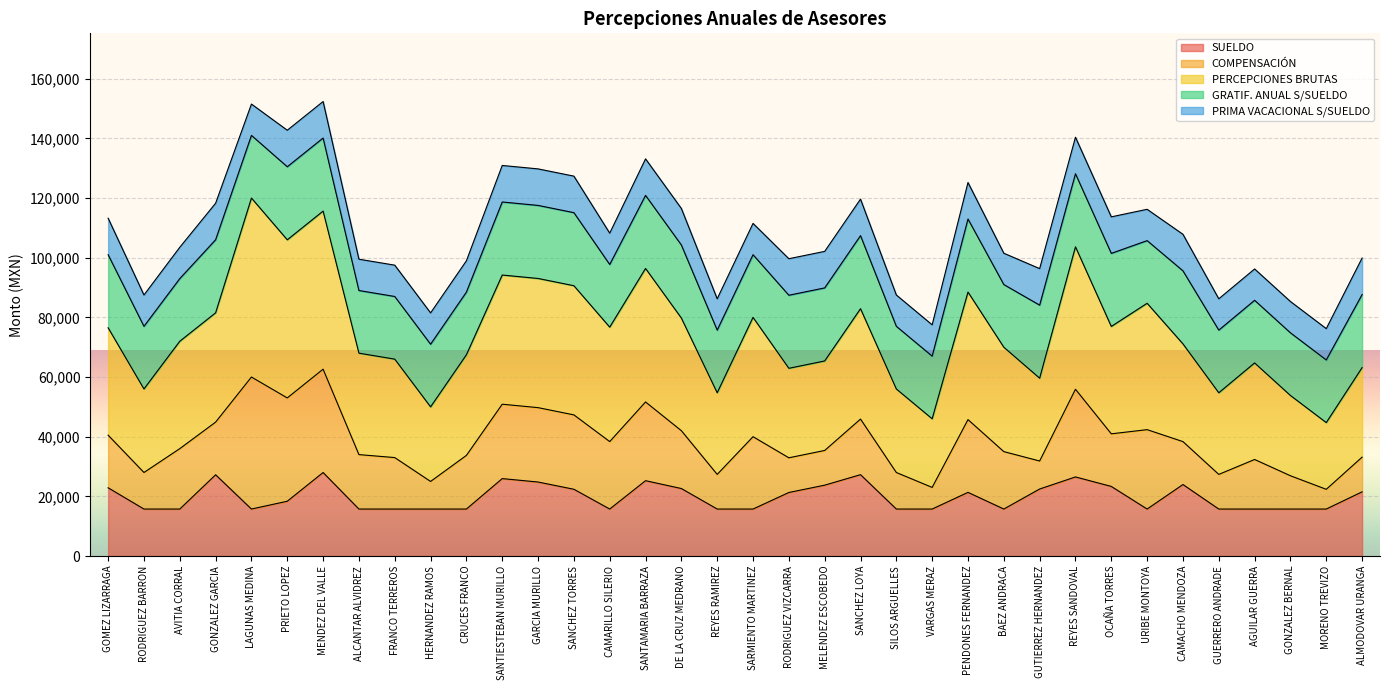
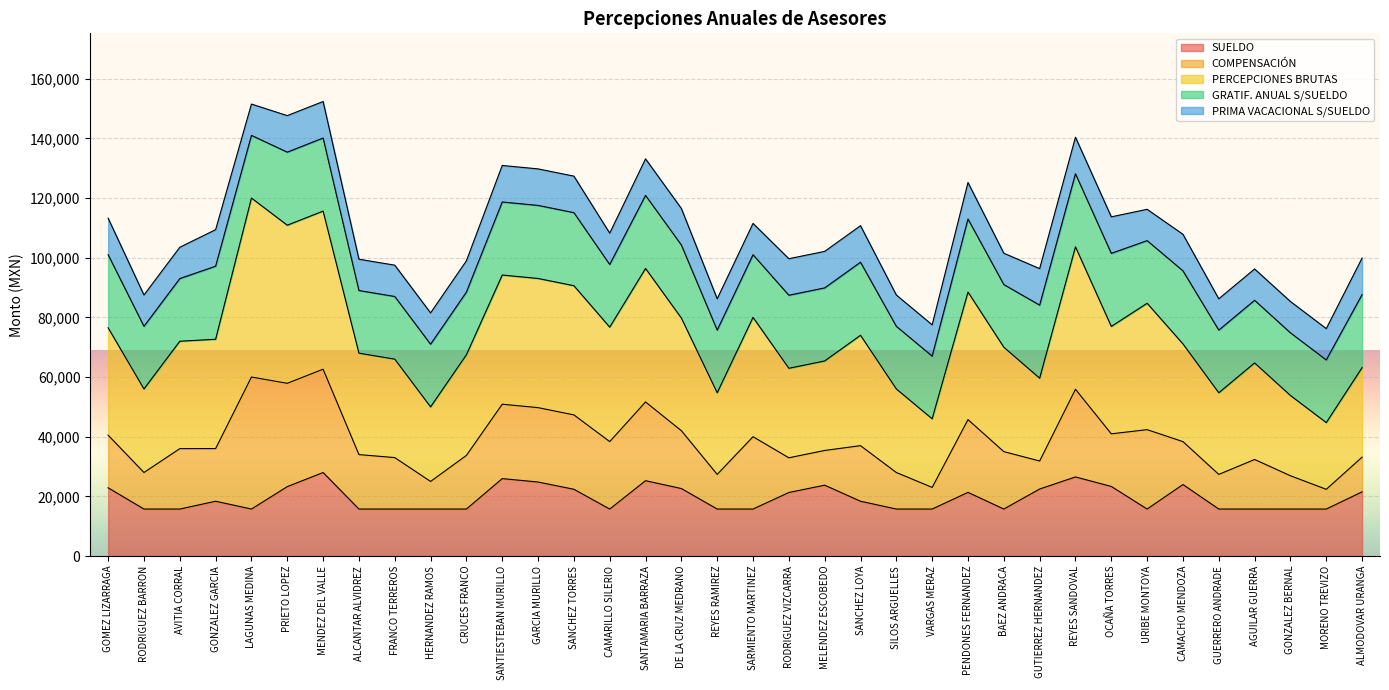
SUELDO, GONZALEZ GARCIA: 27,000 -> 18,000
SUELDO, PRIETO LOPEZ: 18,000 -> 23,000
SUELDO, SANCHEZ LOYA: 27,000 -> 18,000
